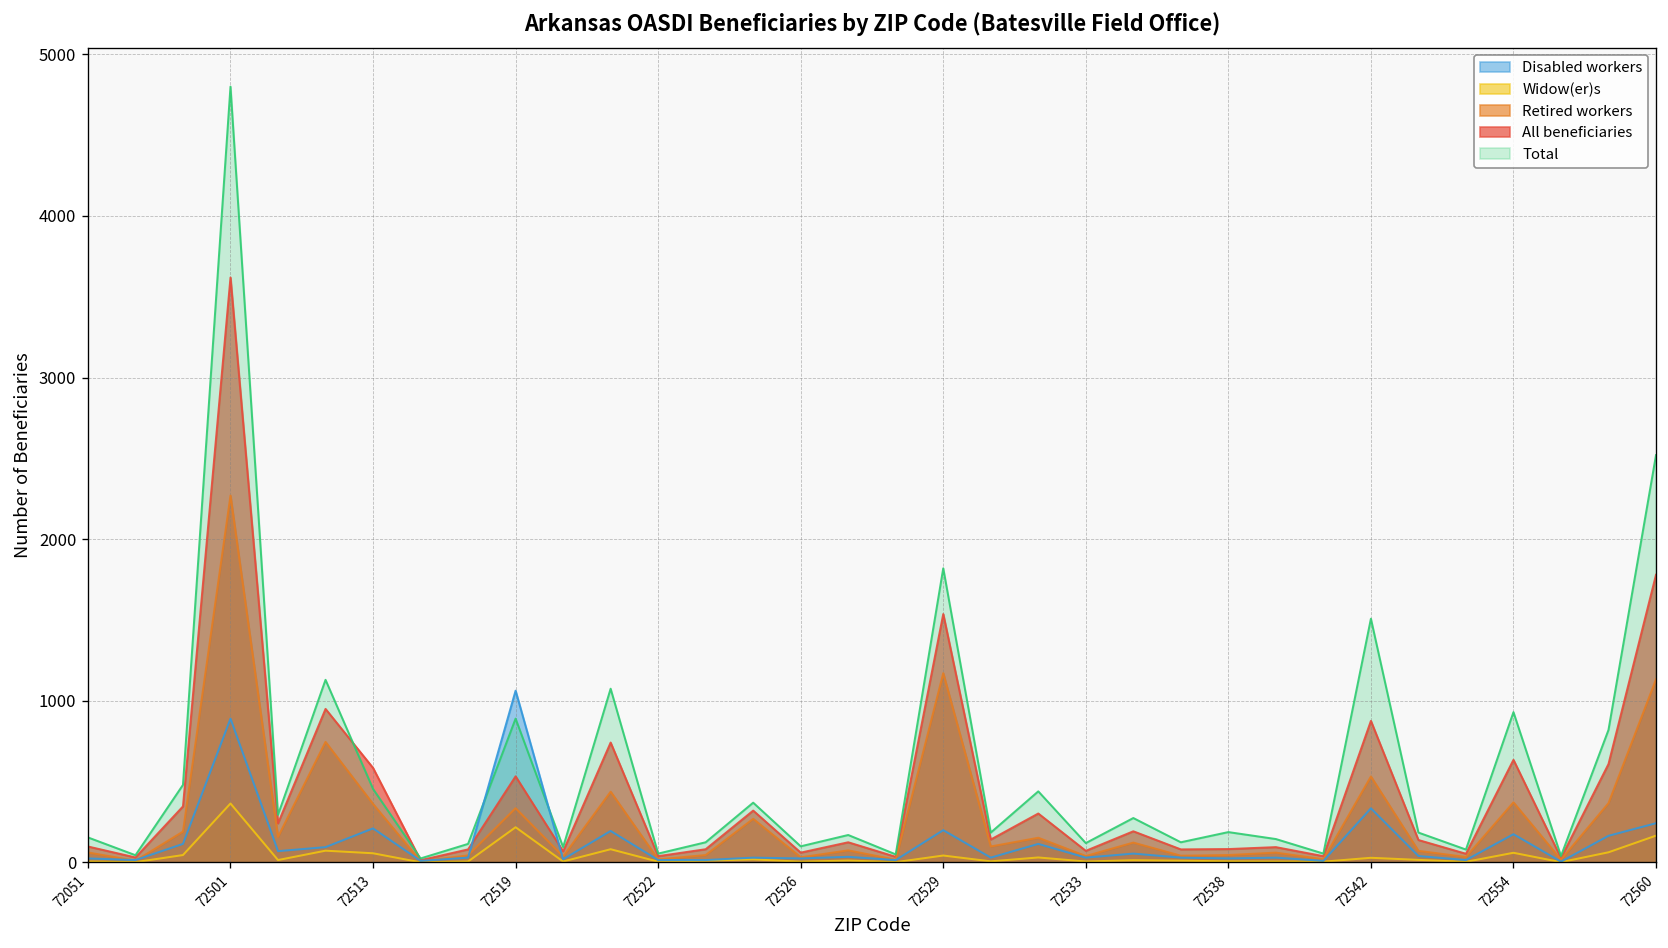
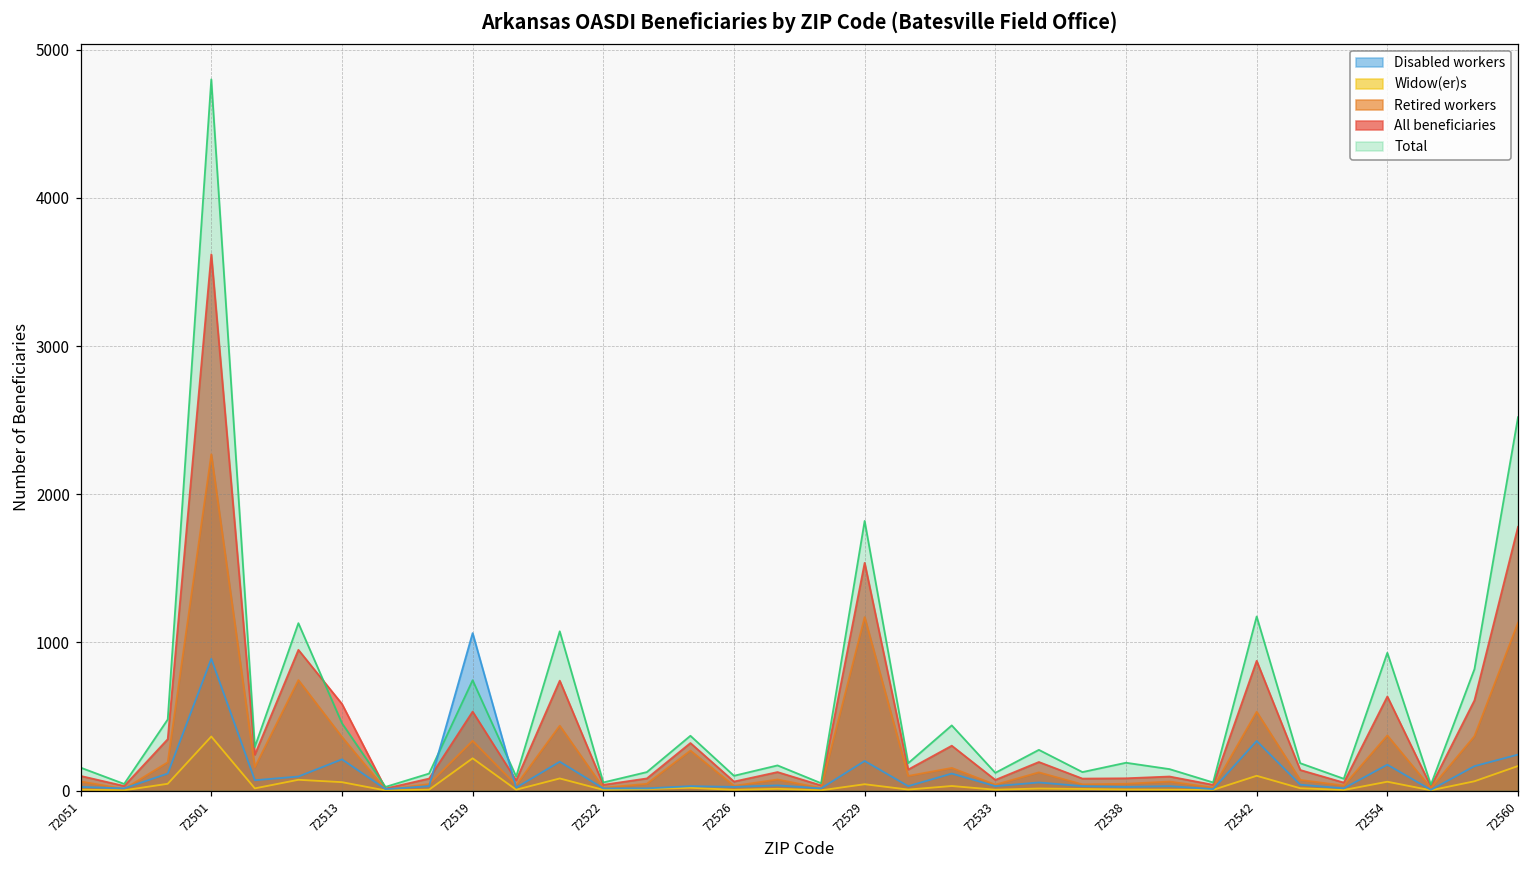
Total, 72519: 890 -> 750
Widow(er)s, 72542: 30 -> 100
Total, 72542: 1510 -> 1180
